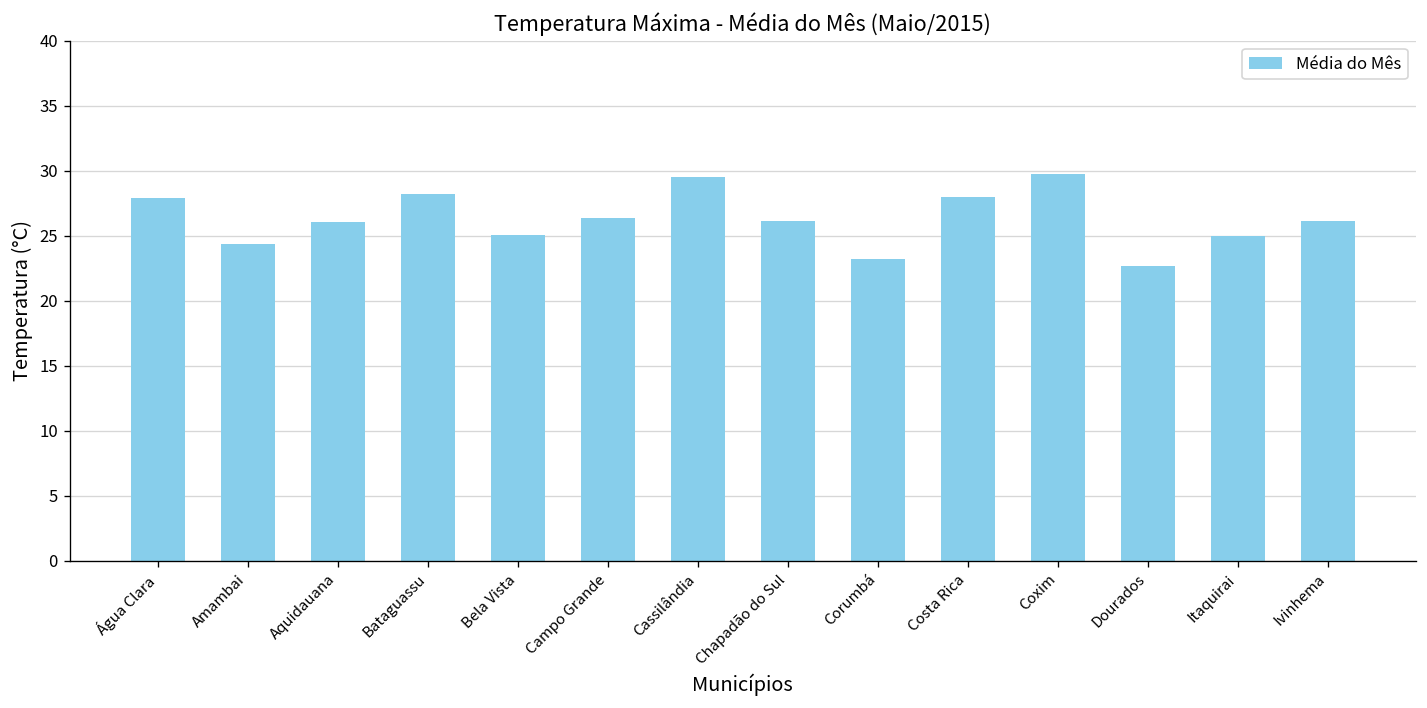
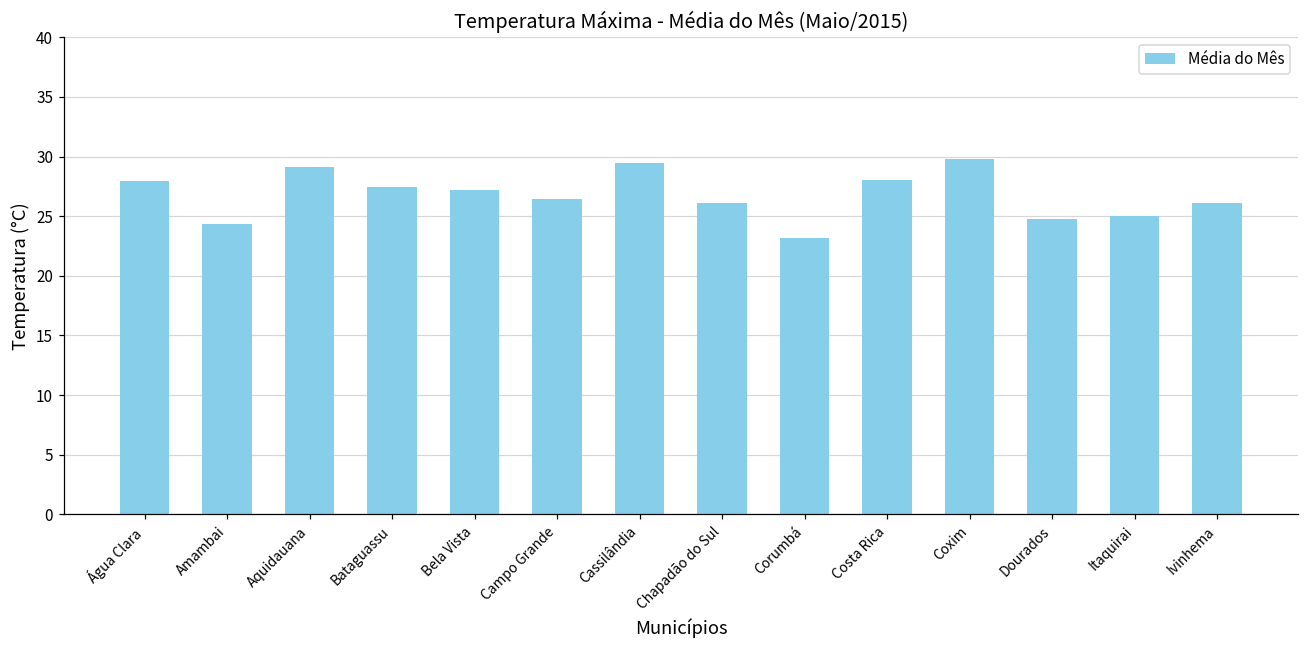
Aquidauana: 26.1 -> 29.1
Bataguassu: 28.2 -> 27.5
Bela Vista: 25.0 -> 27.2
Dourados: 22.7 -> 24.8
